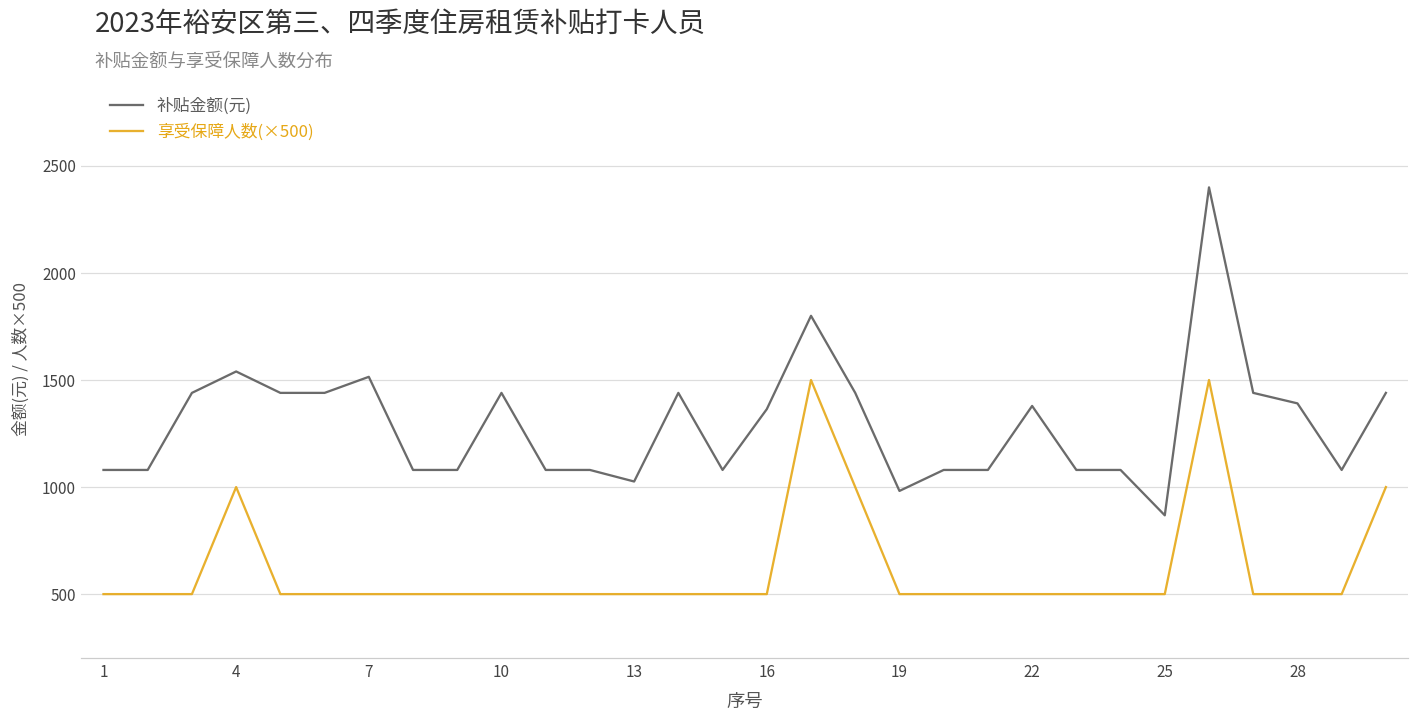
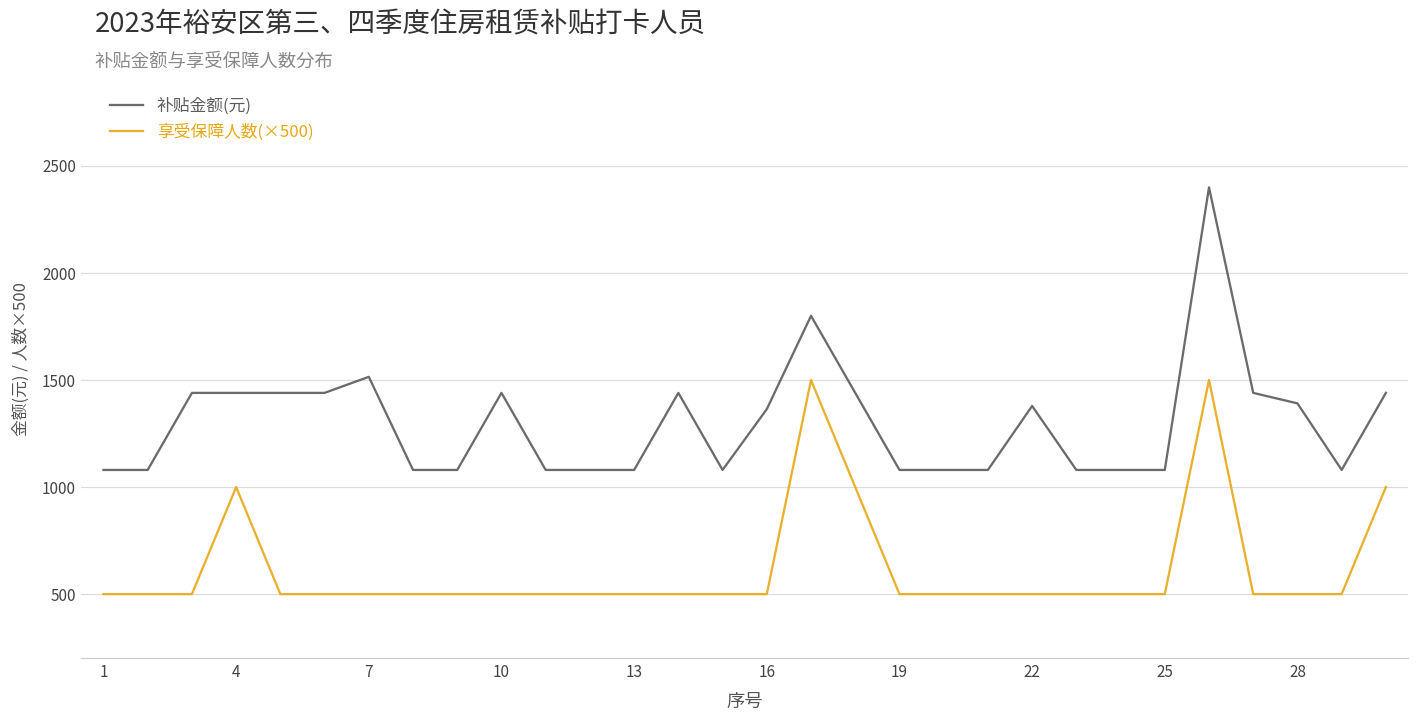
补贴金额(元), 4: 1540 -> 1440
补贴金额(元), 13: 1030 -> 1080
补贴金额(元), 19: 980 -> 1080
补贴金额(元), 25: 870 -> 1080
